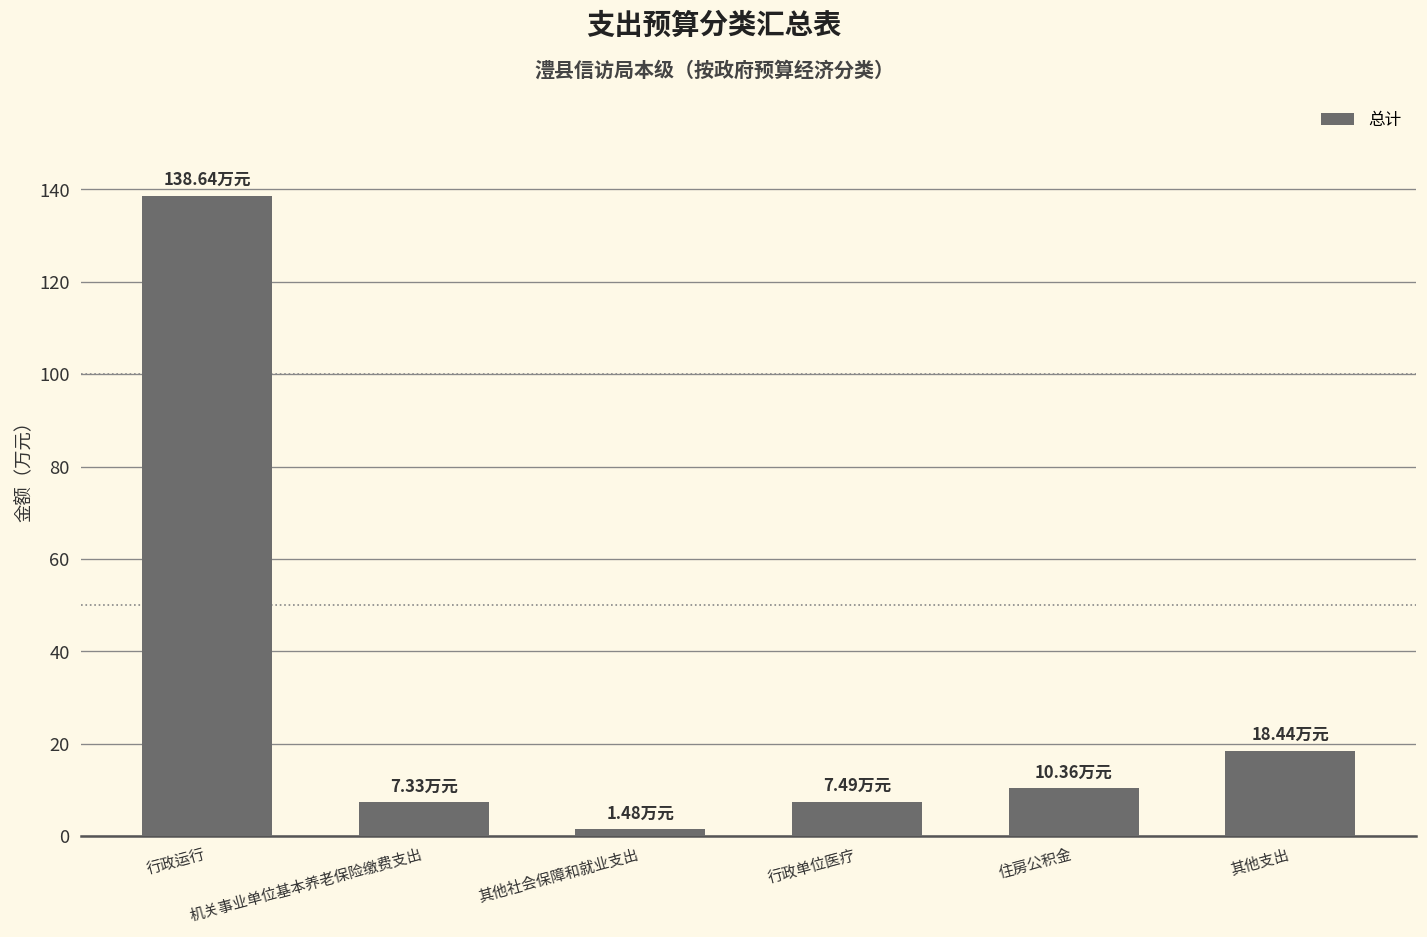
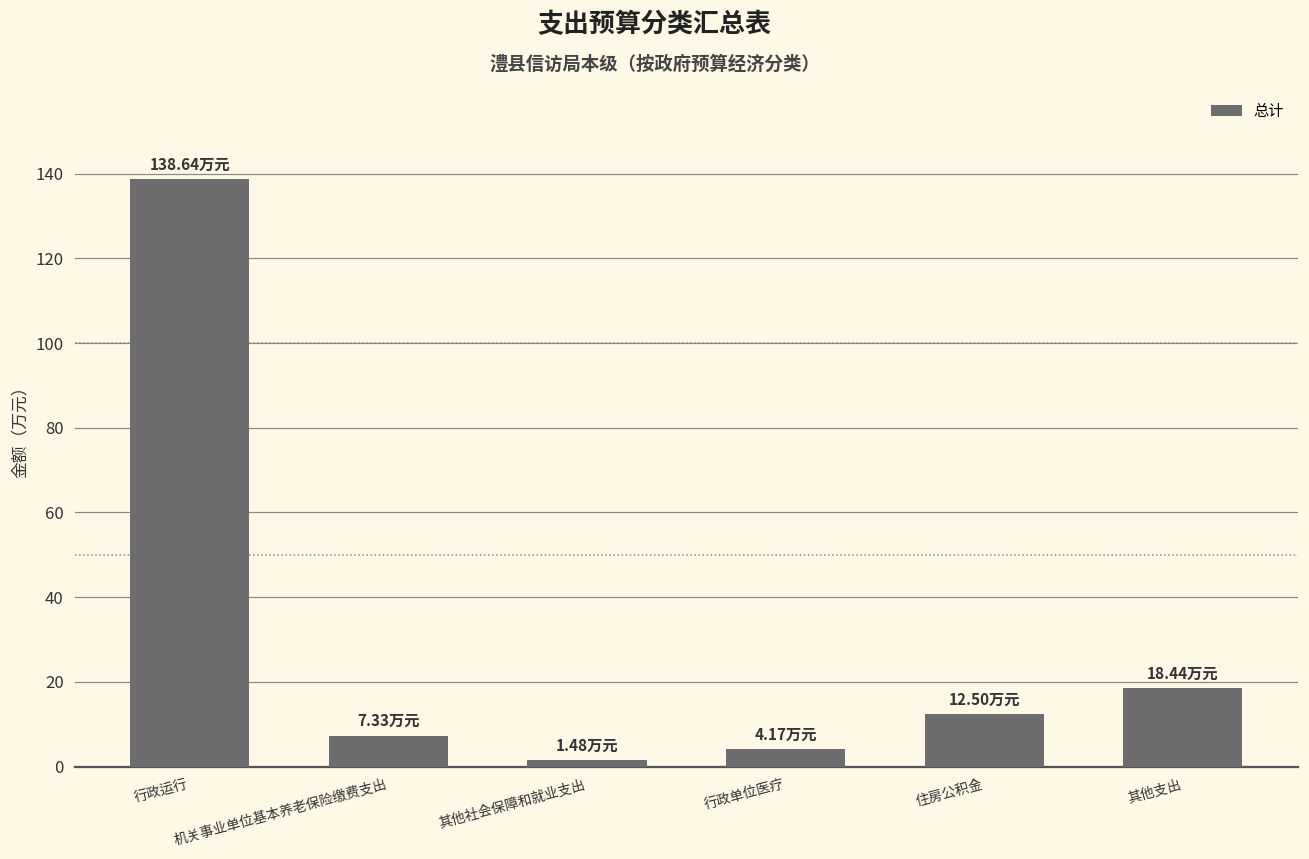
行政单位医疗: 7.49 -> 4.17
住房公积金: 10.36 -> 12.50
